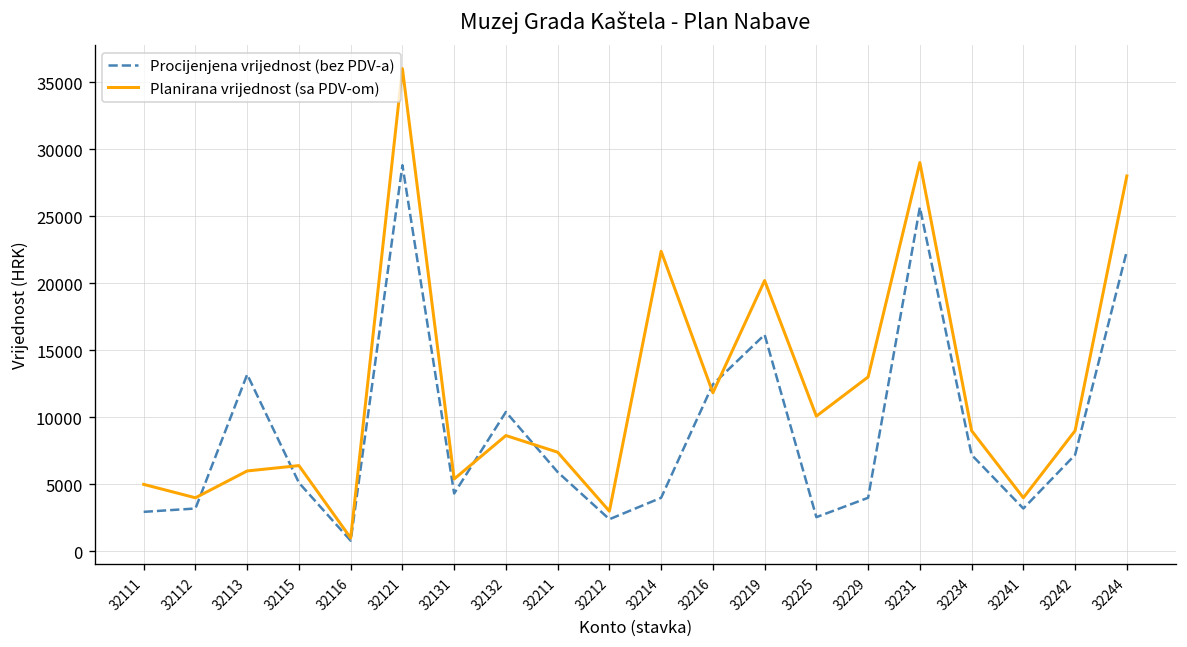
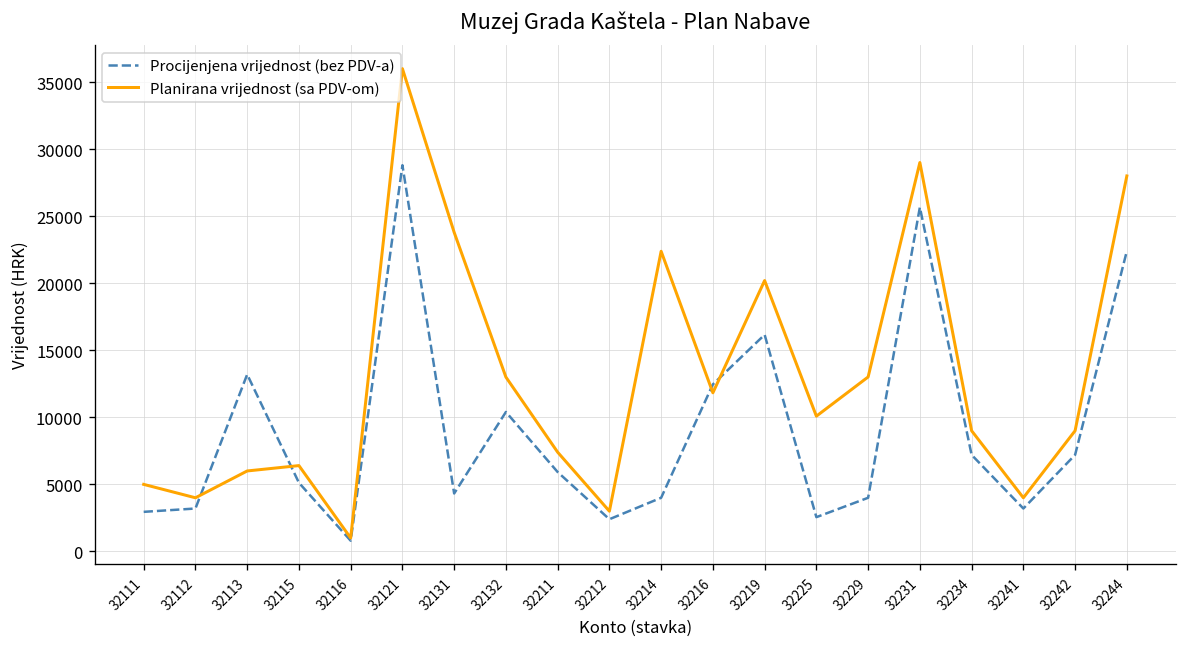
Planirana vrijednost (sa PDV-om), 32131: 5400 -> 23800
Planirana vrijednost (sa PDV-om), 32132: 8600 -> 13000
